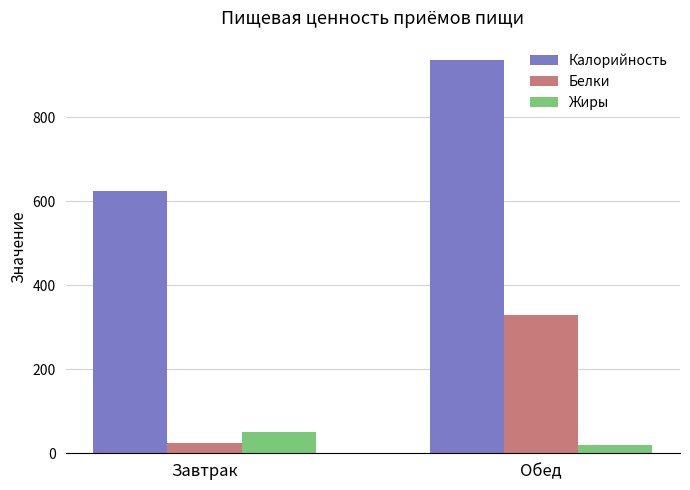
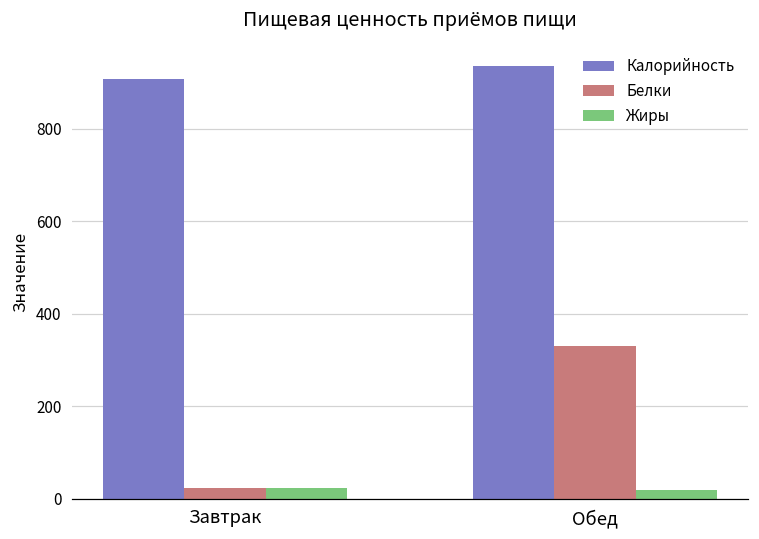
Калорийность, Завтрак: 620 -> 910
Жиры, Завтрак: 50 -> 20
